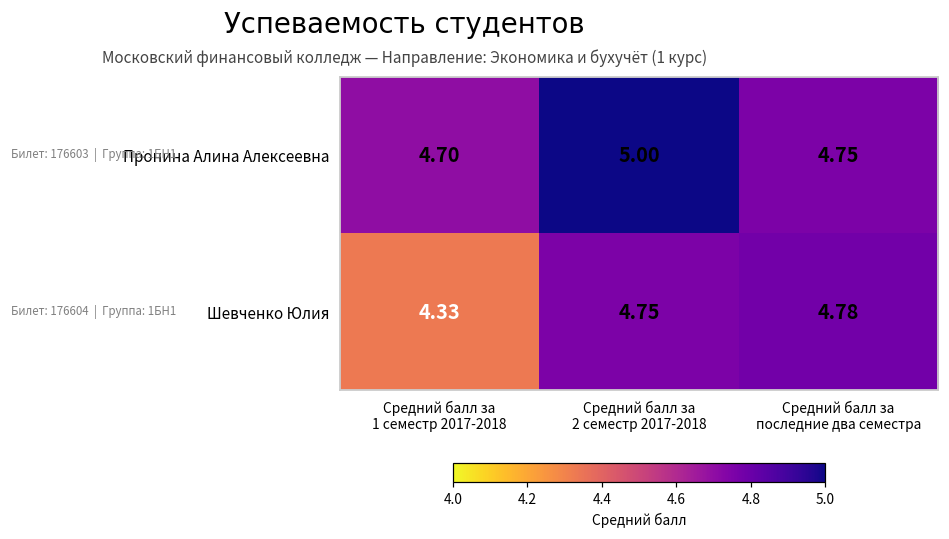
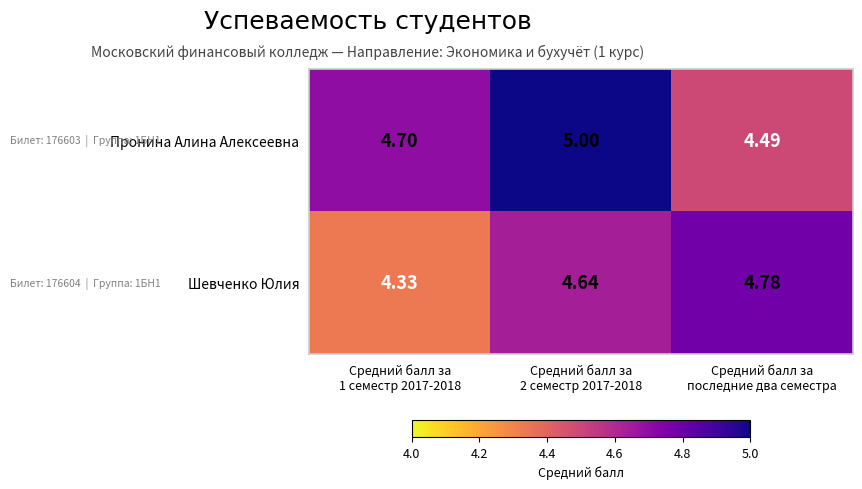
Пронина Алина Алексеевна, Средний балл за последние два семестра: 4.75 -> 4.49
Шевченко Юлия, Средний балл за 2 семестр 2017-2018: 4.75 -> 4.64
